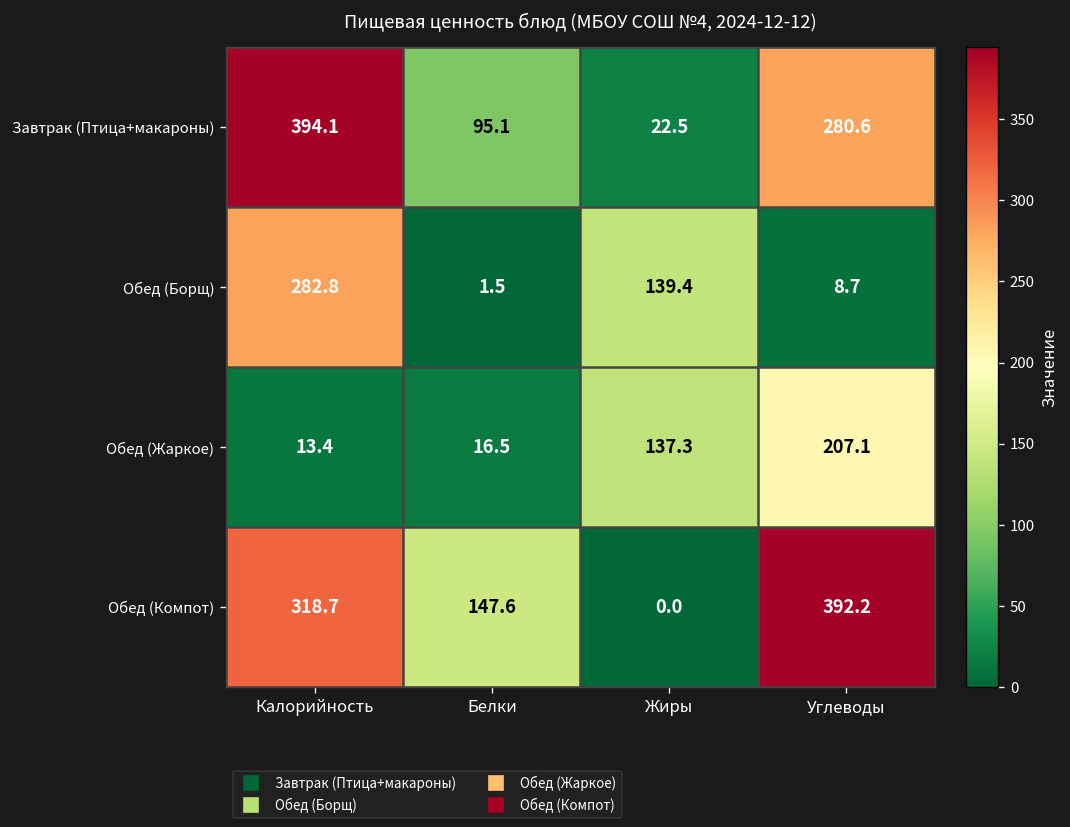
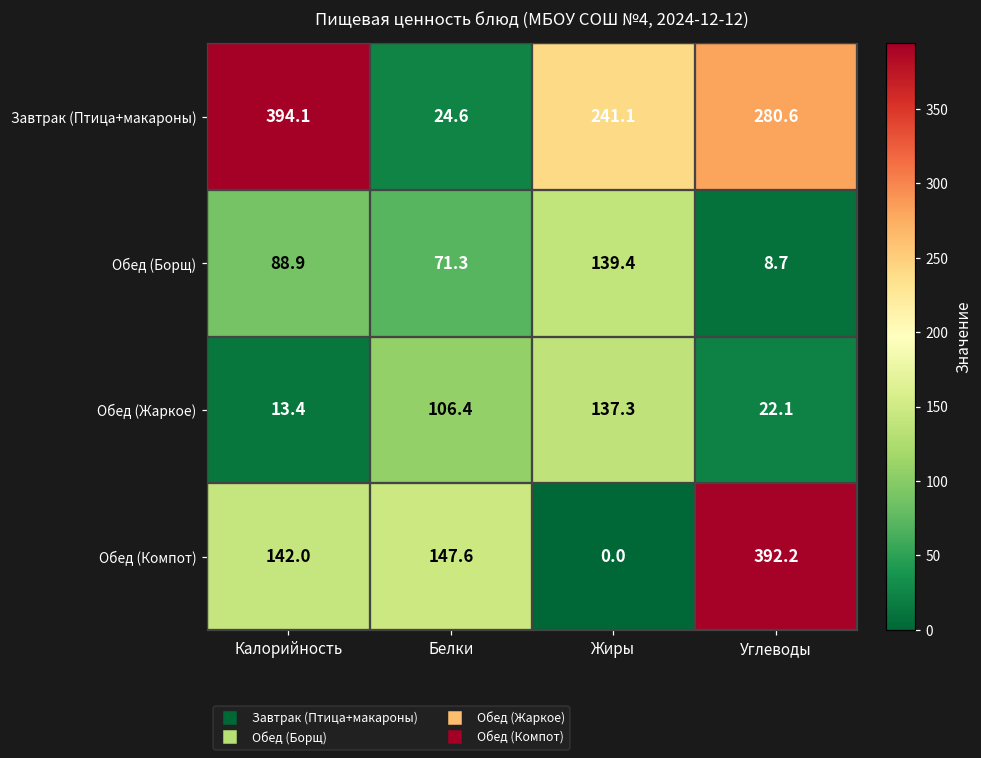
Завтрак (Птица+макароны), Белки: 95.1 -> 24.6
Завтрак (Птица+макароны), Жиры: 22.5 -> 241.1
Обед (Борщ), Калорийность: 282.8 -> 88.9
Обед (Борщ), Белки: 1.5 -> 71.3
Обед (Жаркое), Белки: 16.5 -> 106.4
Обед (Жаркое), Углеводы: 207.1 -> 22.1
Обед (Компот), Калорийность: 318.7 -> 142.0
